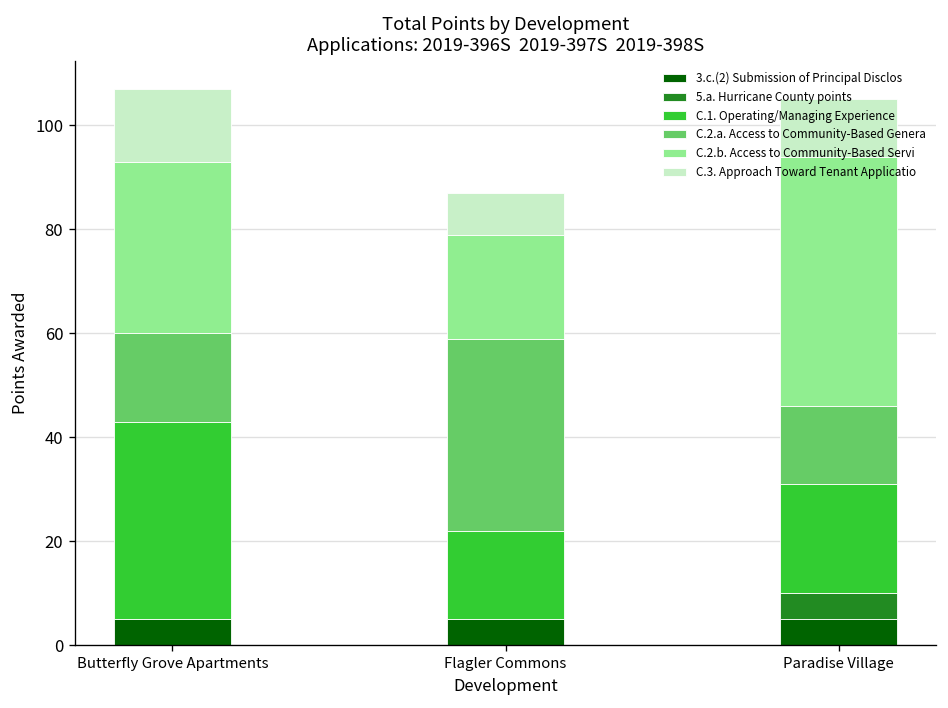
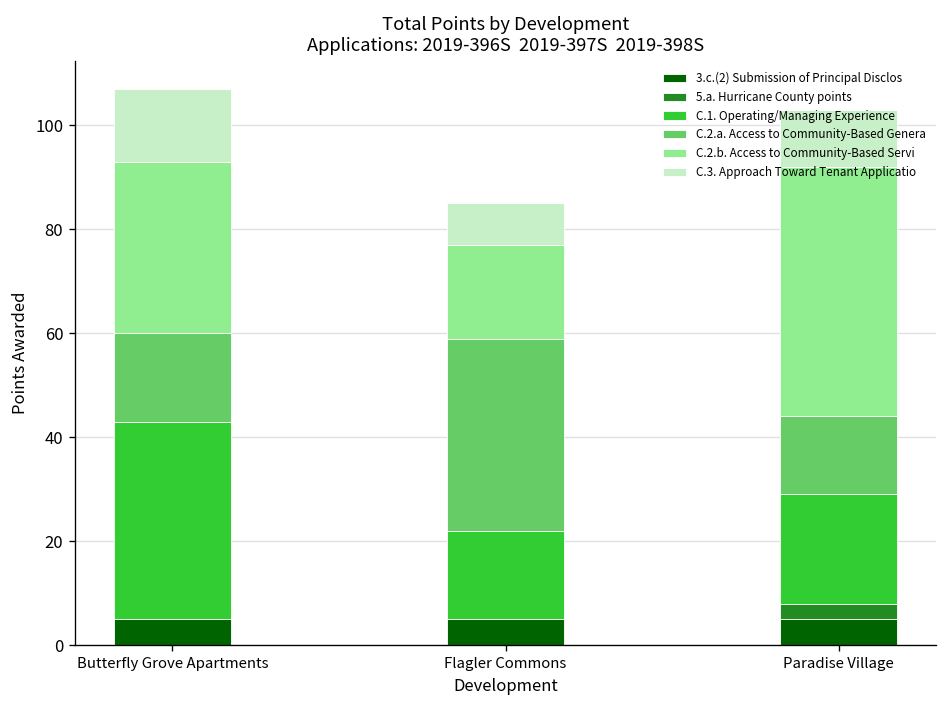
C.2.b. Access to Community-Based Servi, Flagler Commons: 20 -> 18
5.a. Hurricane County points, Paradise Village: 5 -> 3
